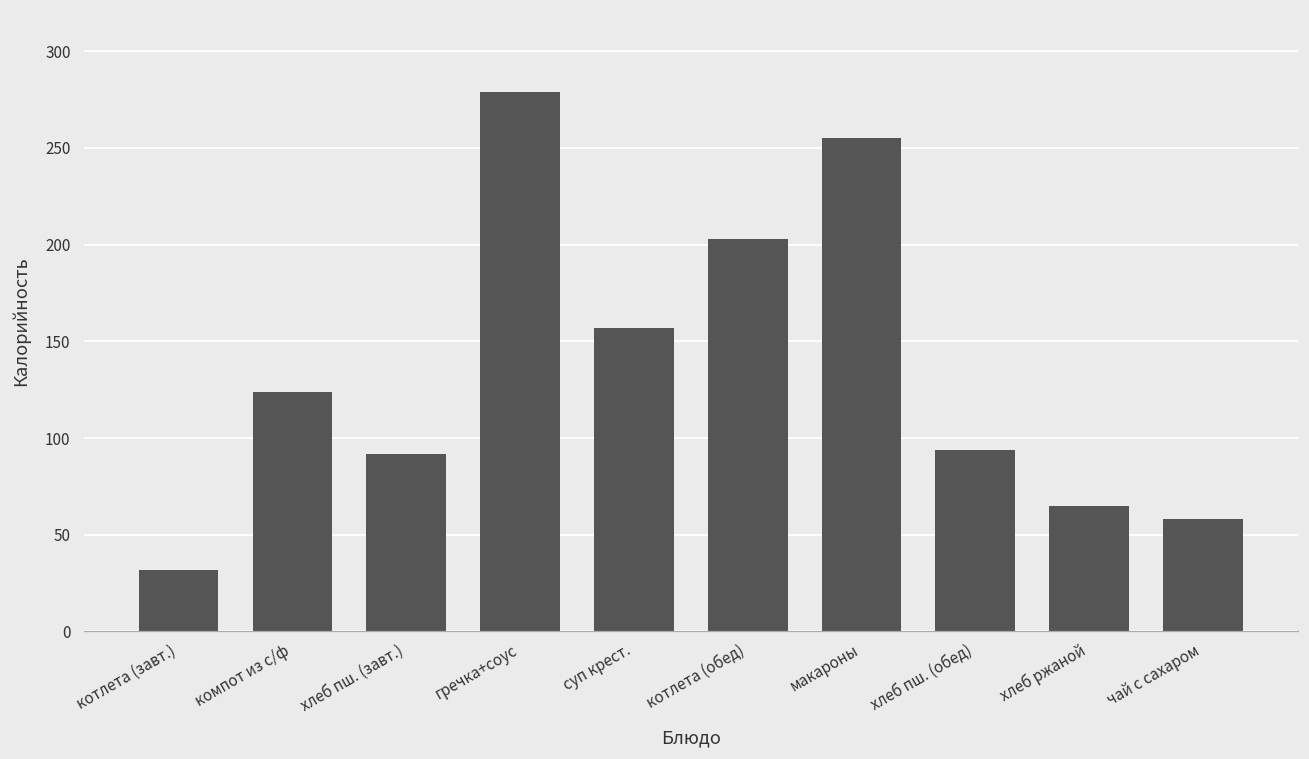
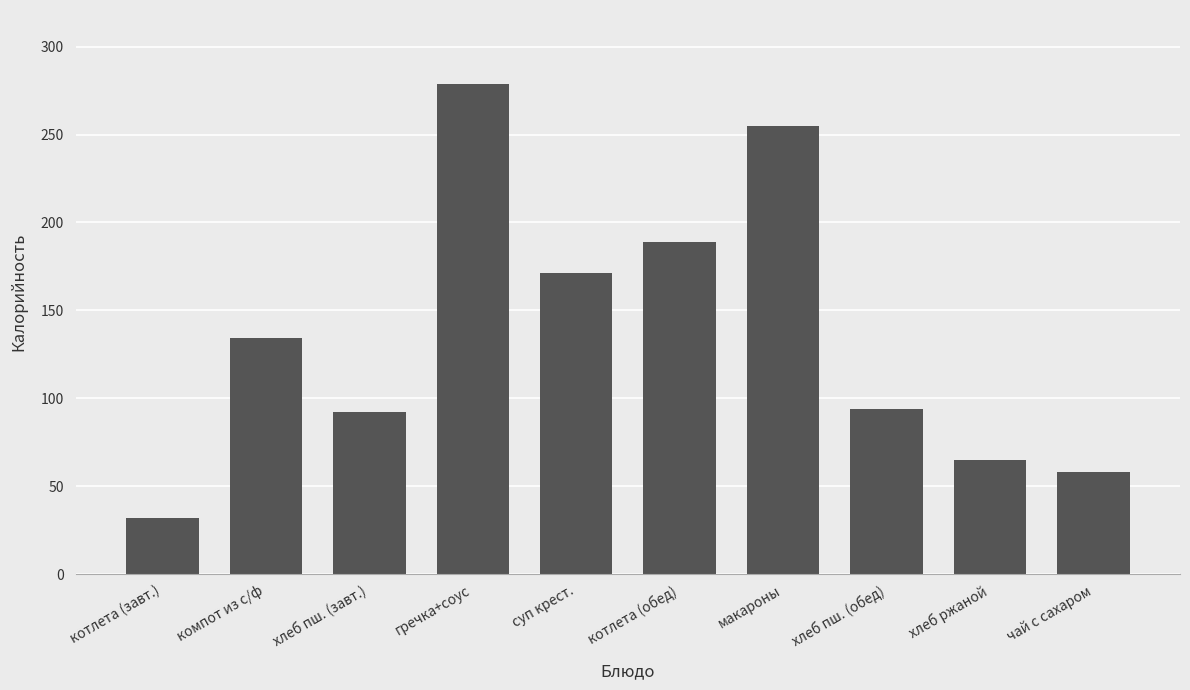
компот из с/ф: 124 -> 134
суп крест.: 157 -> 171
котлета (обед): 203 -> 189
